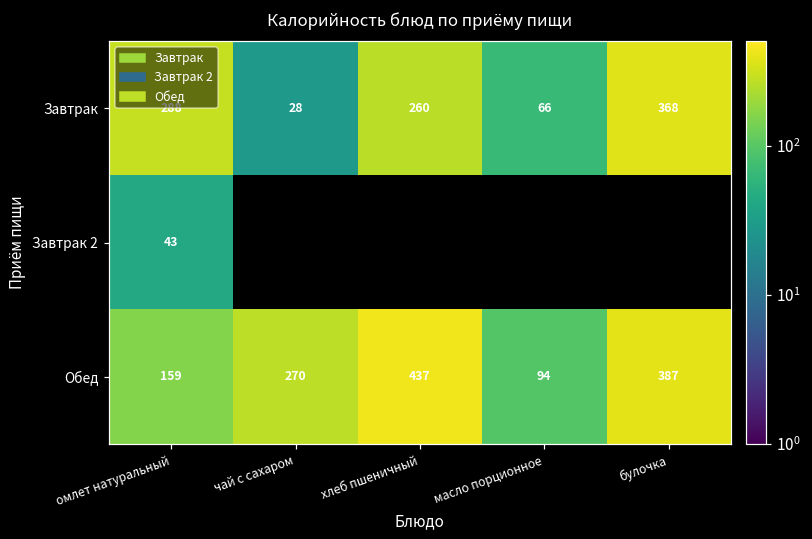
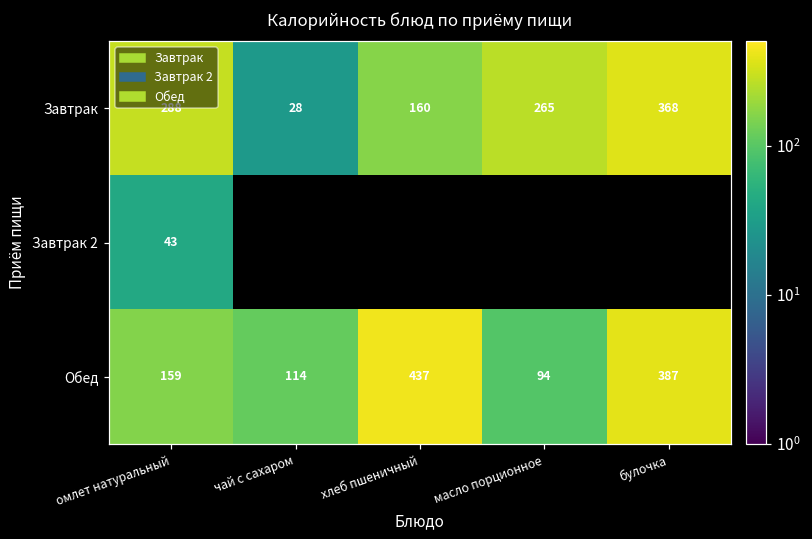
Завтрак, хлеб пшеничный: 260 -> 160
Завтрак, масло порционное: 66 -> 265
Обед, чай с сахаром: 270 -> 114
